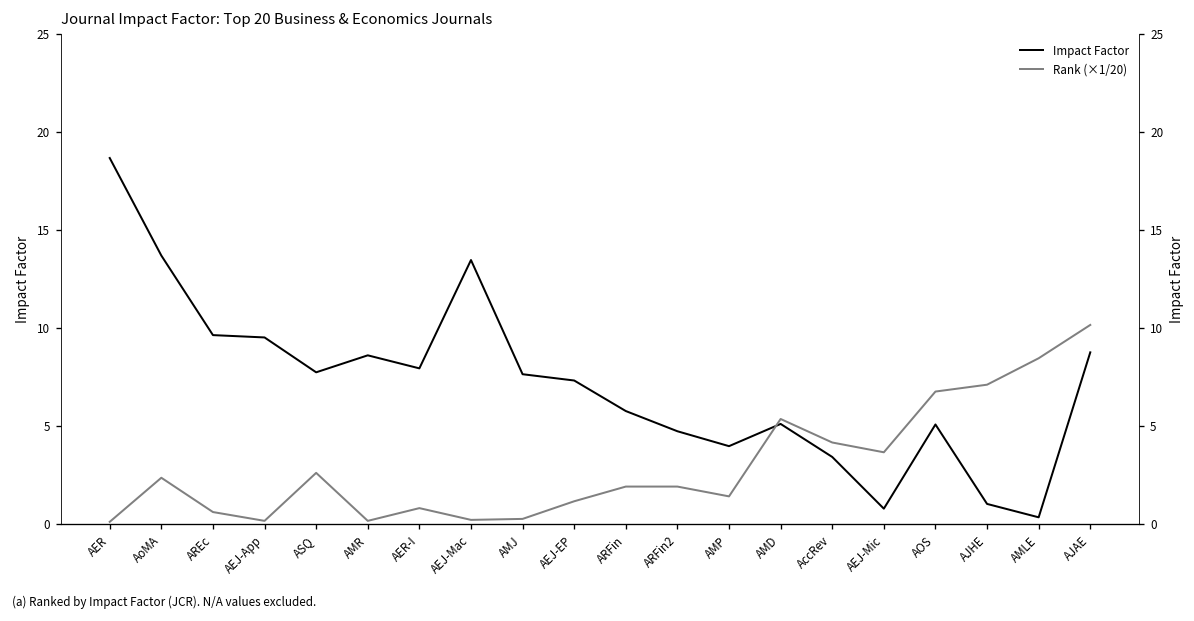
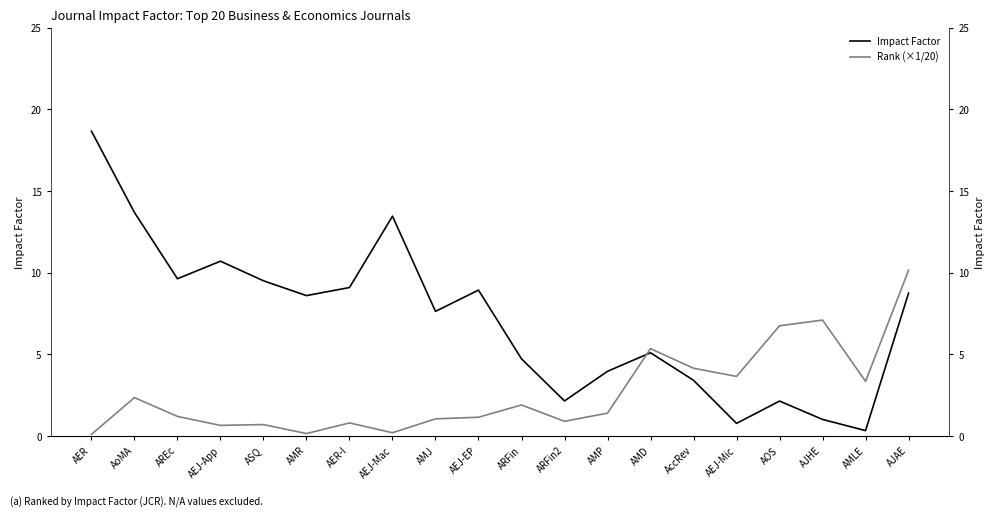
Rank (×1/20), AREc: 0.6 -> 1.2
Impact Factor, AEJ-App: 9.5 -> 10.7
Rank (×1/20), AEJ-App: 0.2 -> 0.7
Impact Factor, ASQ: 7.7 -> 9.5
Rank (×1/20), ASQ: 2.6 -> 0.7
Impact Factor, AER-I: 7.9 -> 9.1
Rank (×1/20), AMJ: 0.3 -> 1.1
Impact Factor, AEJ-EP: 7.3 -> 8.9
Impact Factor, ARFin: 5.8 -> 4.7
Impact Factor, ARFin2: 4.7 -> 2.1
Rank (×1/20), ARFin2: 1.9 -> 0.9
Impact Factor, AOS: 5.1 -> 2.1
Rank (×1/20), AMLE: 8.5 -> 3.4
